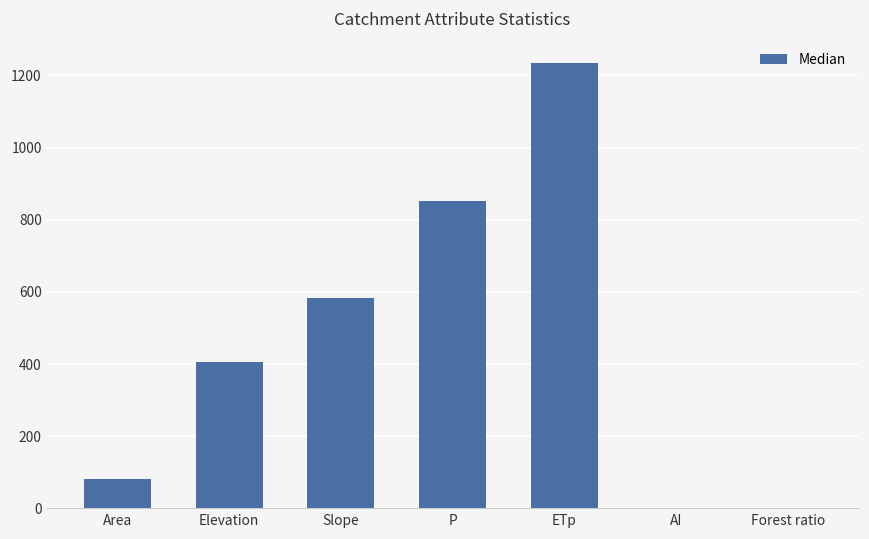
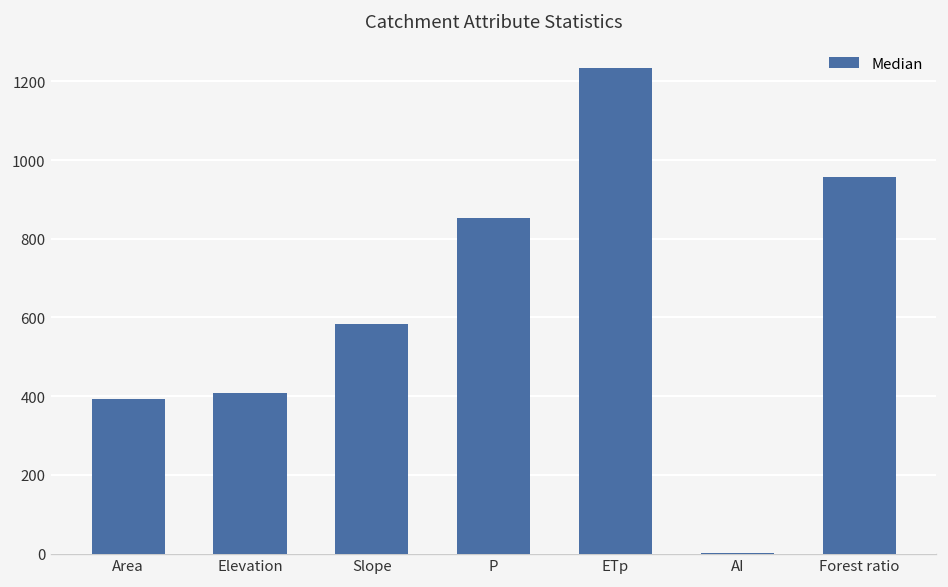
Area: 80 -> 390
Forest ratio: 0 -> 960
